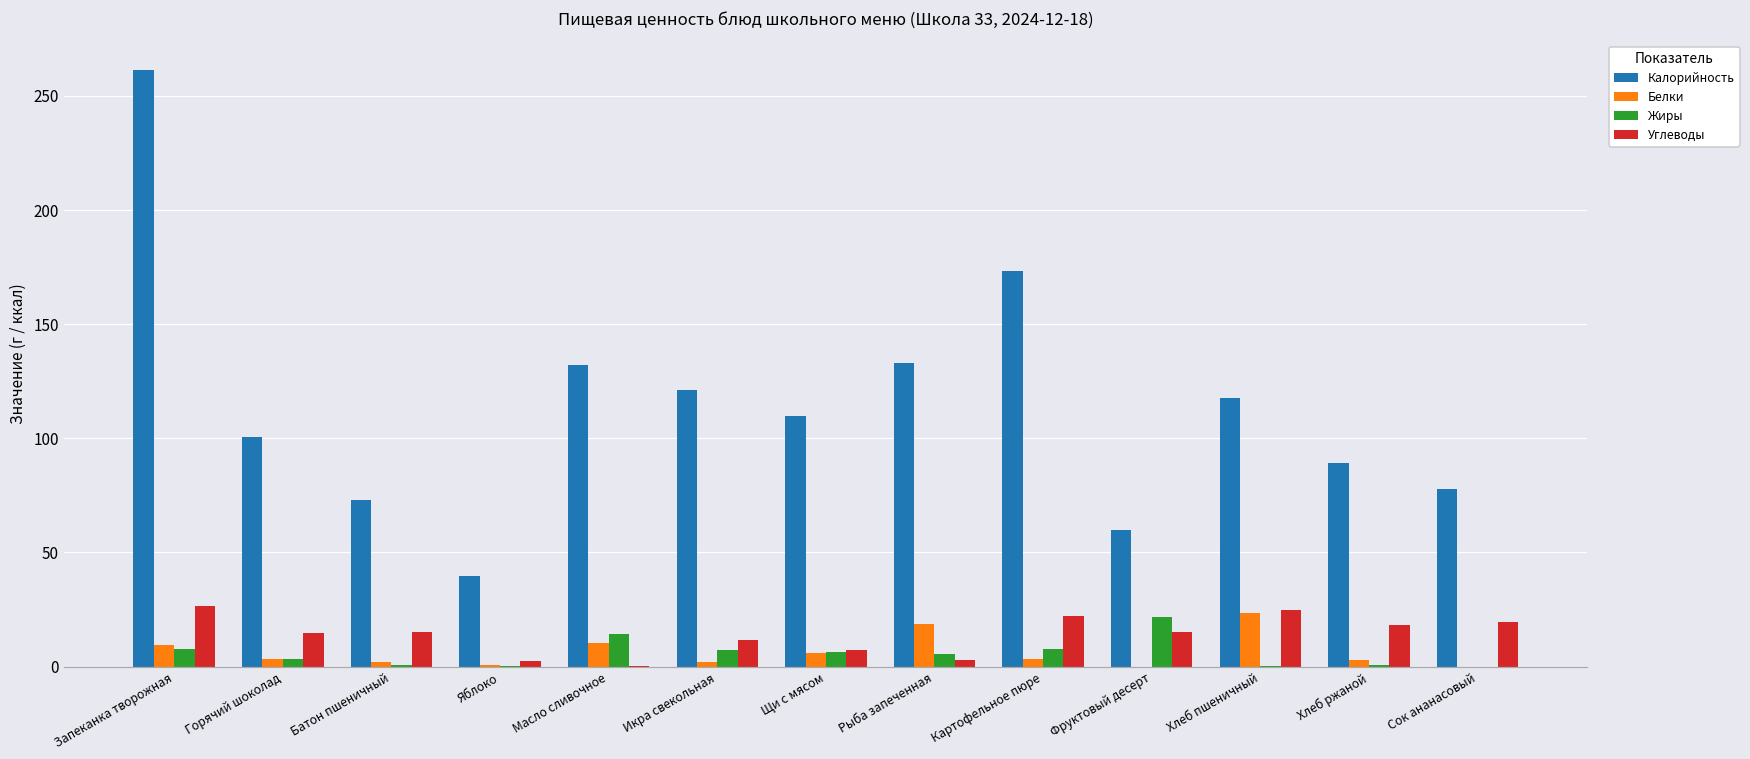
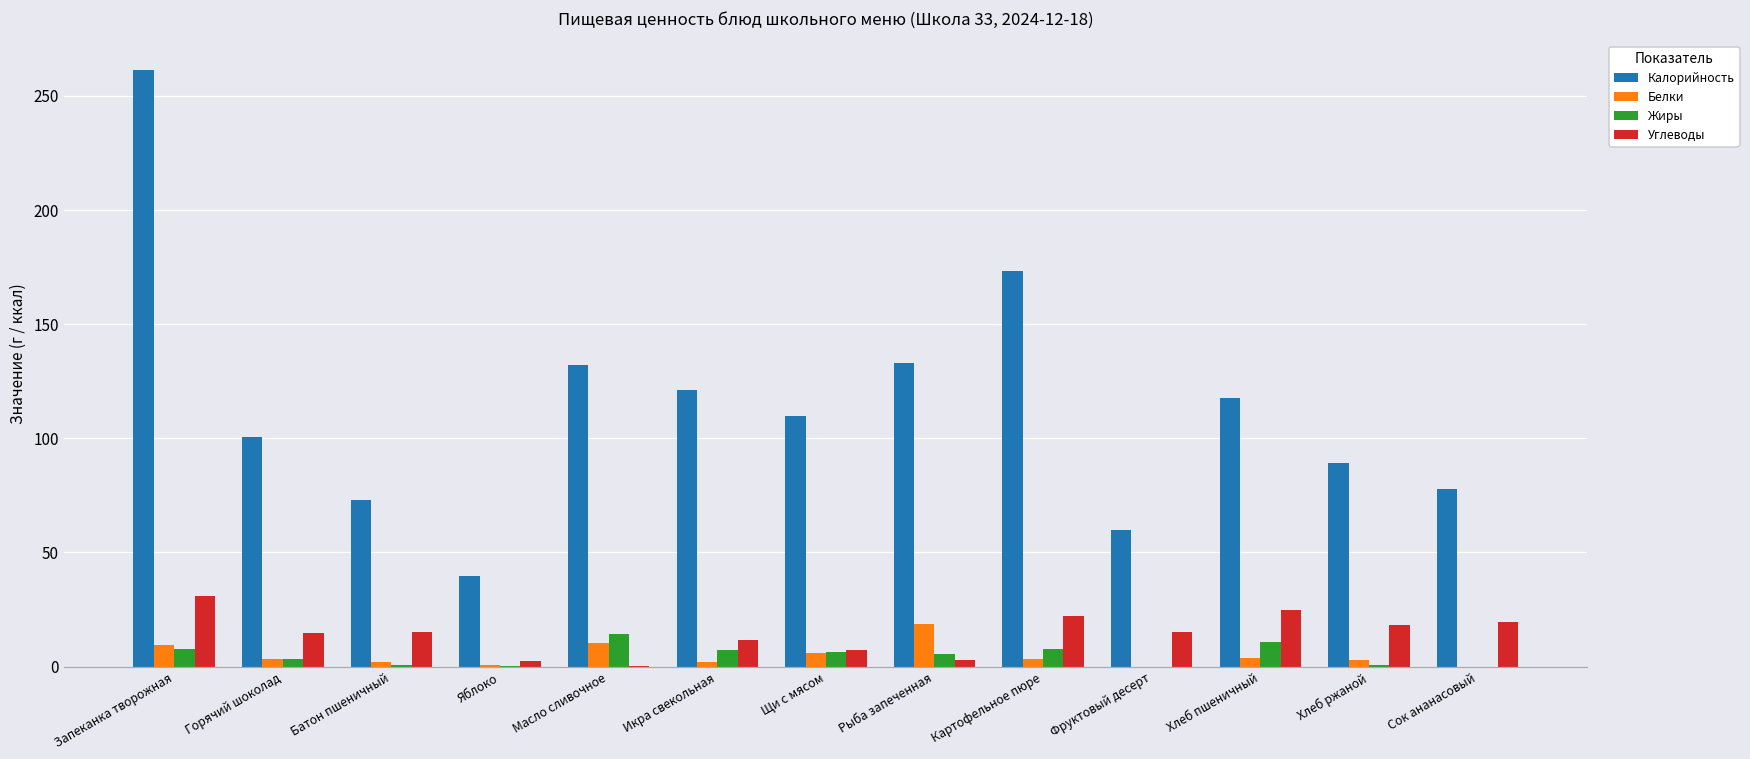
Углеводы, Запеканка творожная: 26 -> 31
Жиры, Фруктовый десерт: 22 -> 0
Белки, Хлеб пшеничный: 23 -> 4
Жиры, Хлеб пшеничный: 0 -> 11
